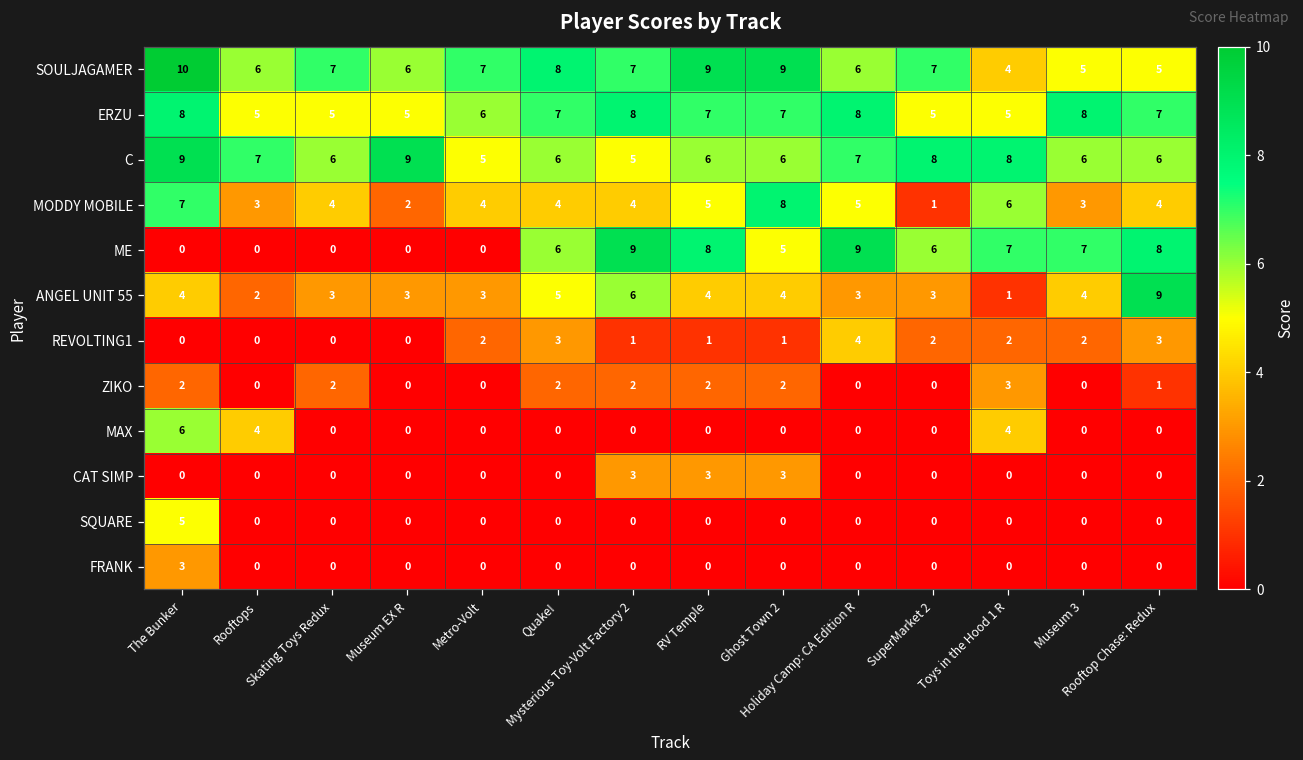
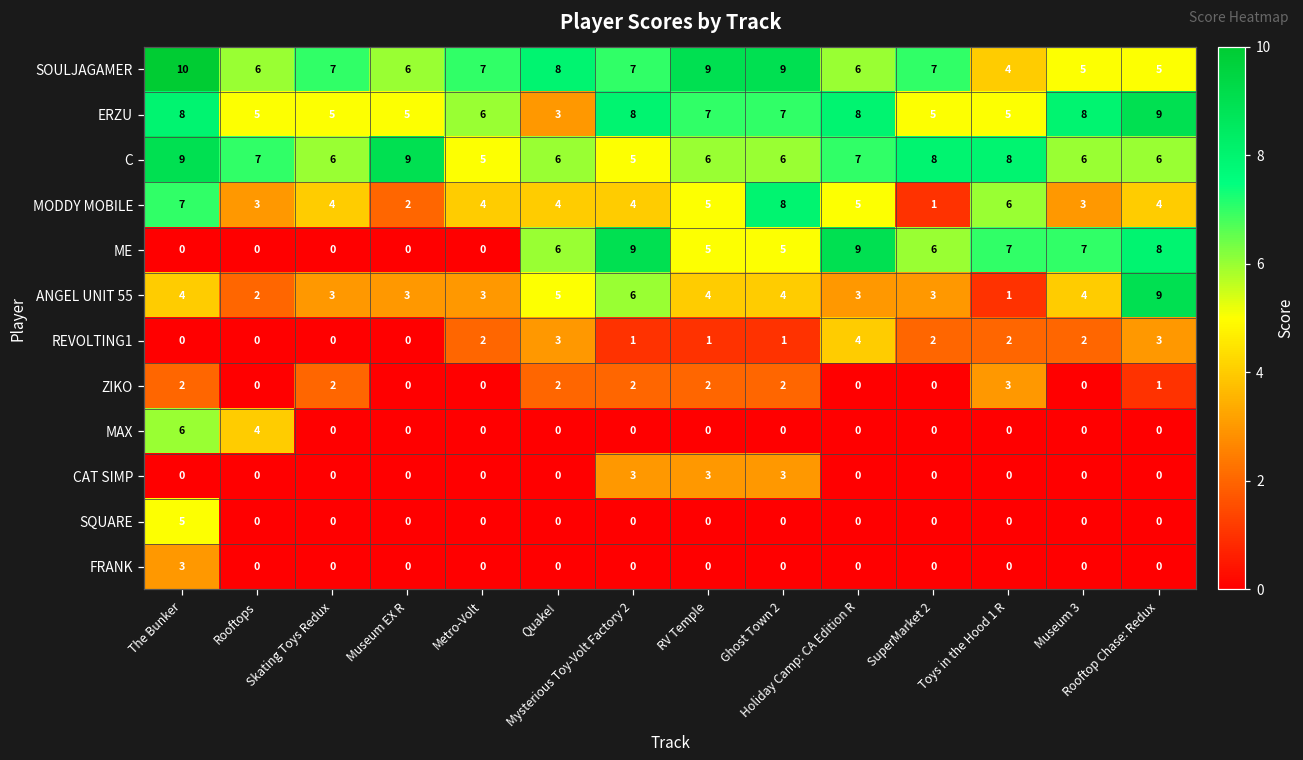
ERZU, Quake!: 7 -> 3
ERZU, Rooftop Chase: Redux: 7 -> 9
ME, RV Temple: 8 -> 5
MAX, Toys in the Hood 1 R: 4 -> 0
